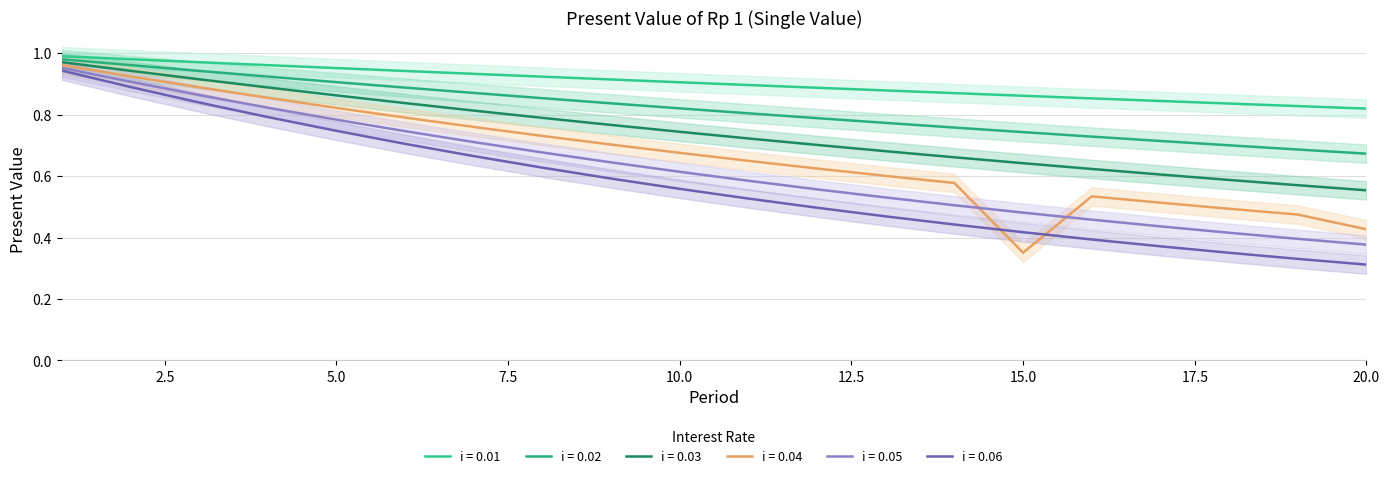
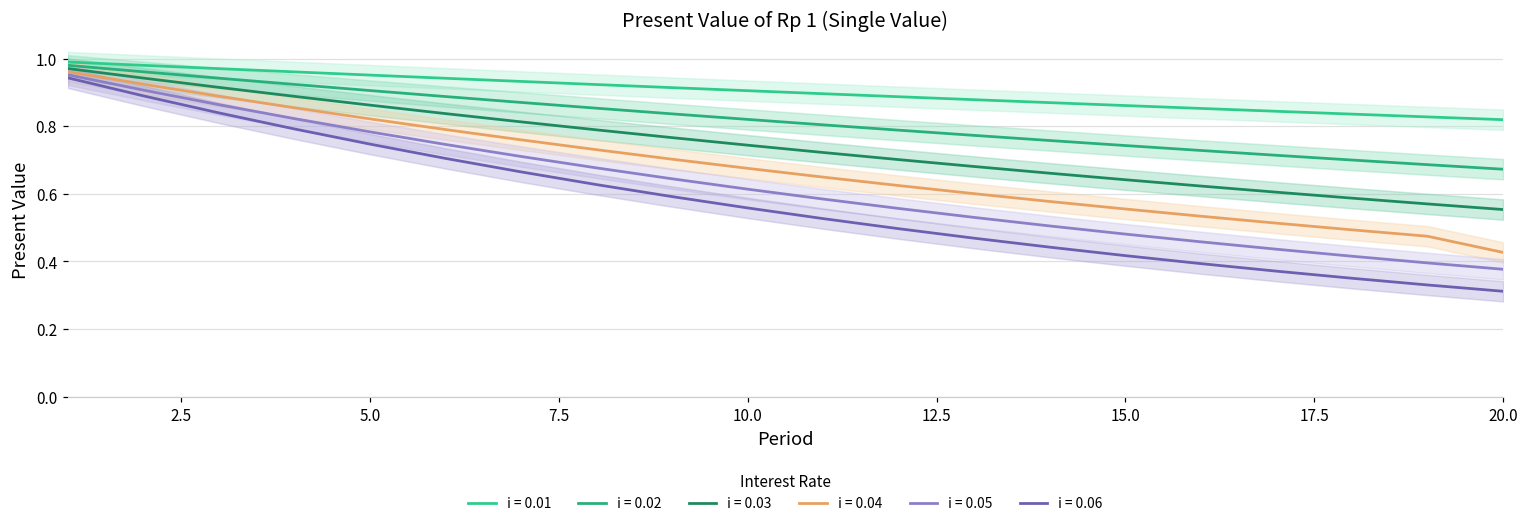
i = 0.04, 15.0: 0.35 -> 0.56
